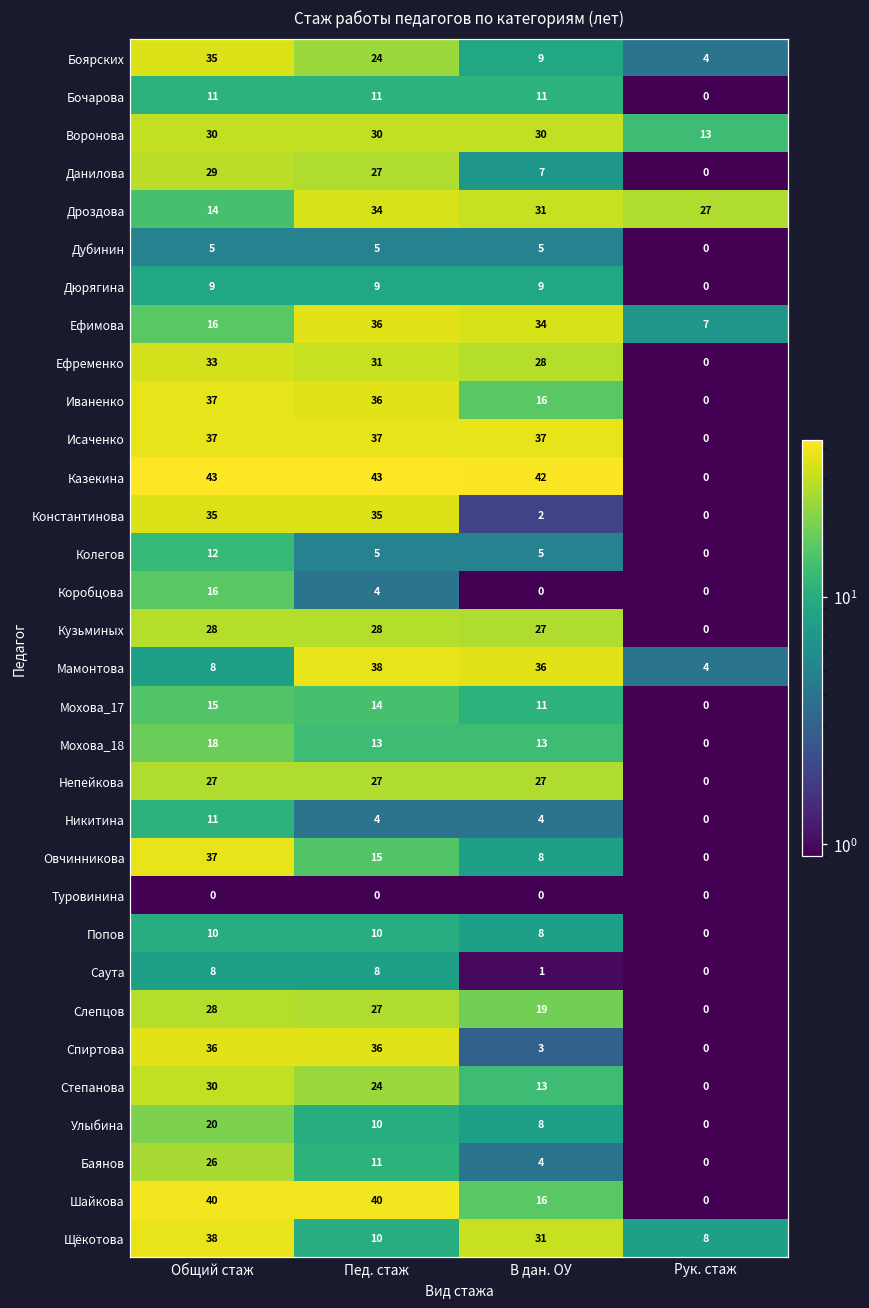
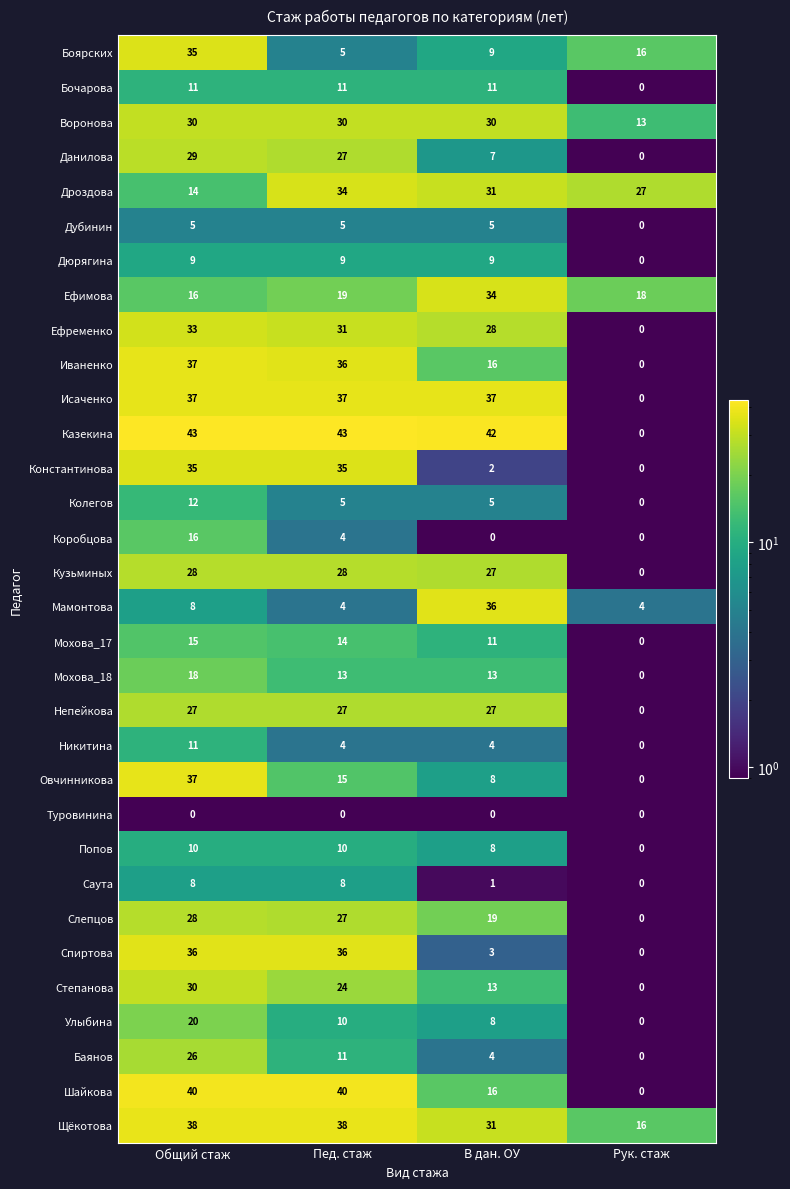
Боярских, Пед. стаж: 24 -> 5
Боярских, Рук. стаж: 4 -> 16
Ефимова, Пед. стаж: 36 -> 19
Ефимова, Рук. стаж: 7 -> 18
Мамонтова, Пед. стаж: 38 -> 4
Щёкотова, Пед. стаж: 10 -> 38
Щёкотова, Рук. стаж: 8 -> 16
